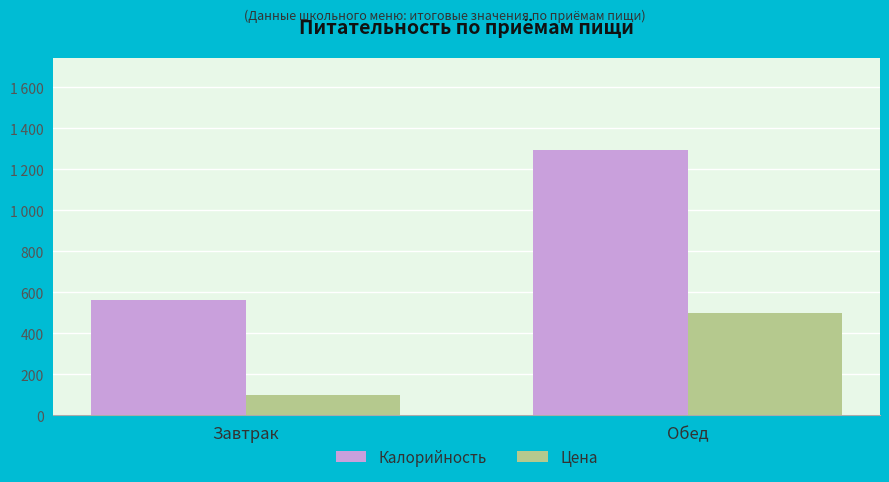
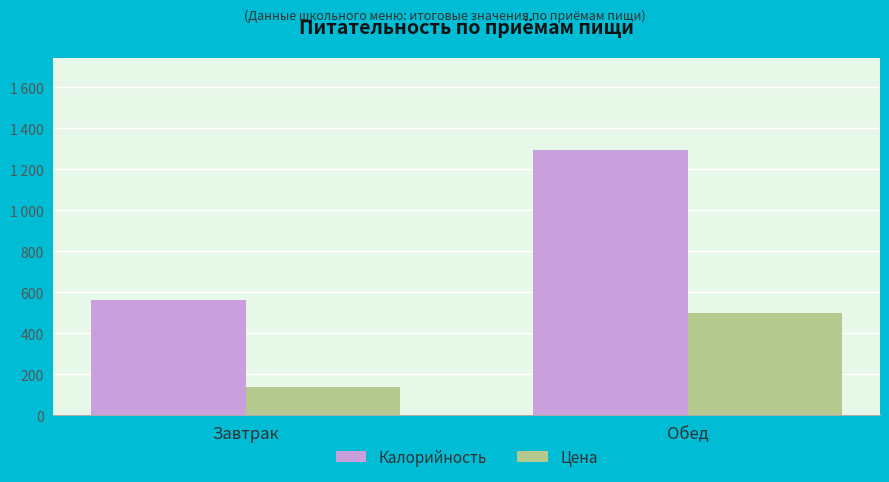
Цена, Завтрак: 100 -> 140
